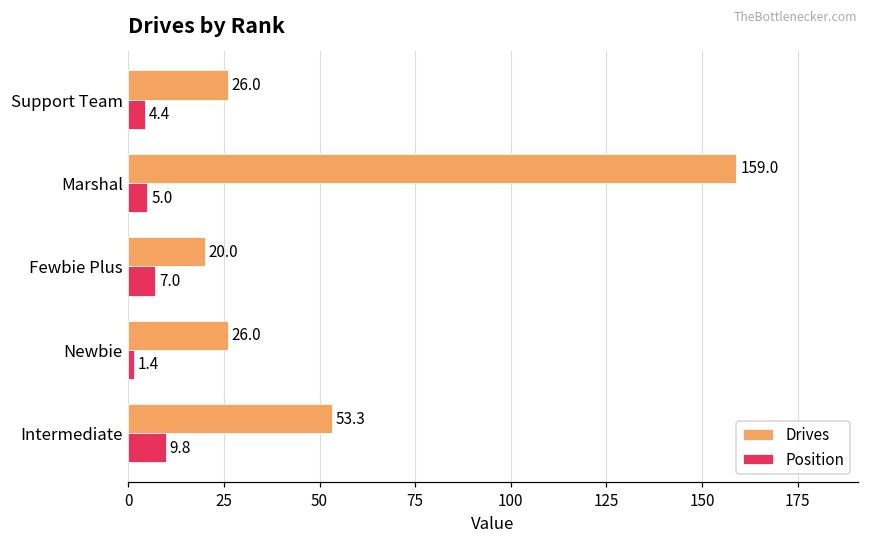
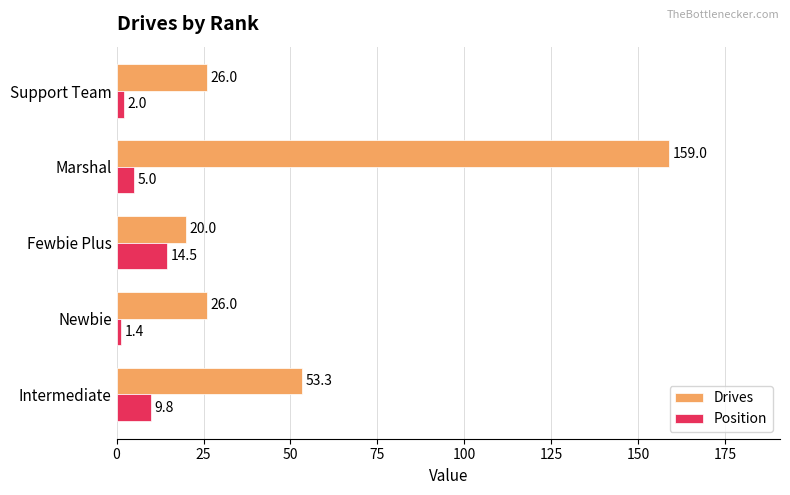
Position, Support Team: 4.4 -> 2.0
Position, Fewbie Plus: 7.0 -> 14.5
